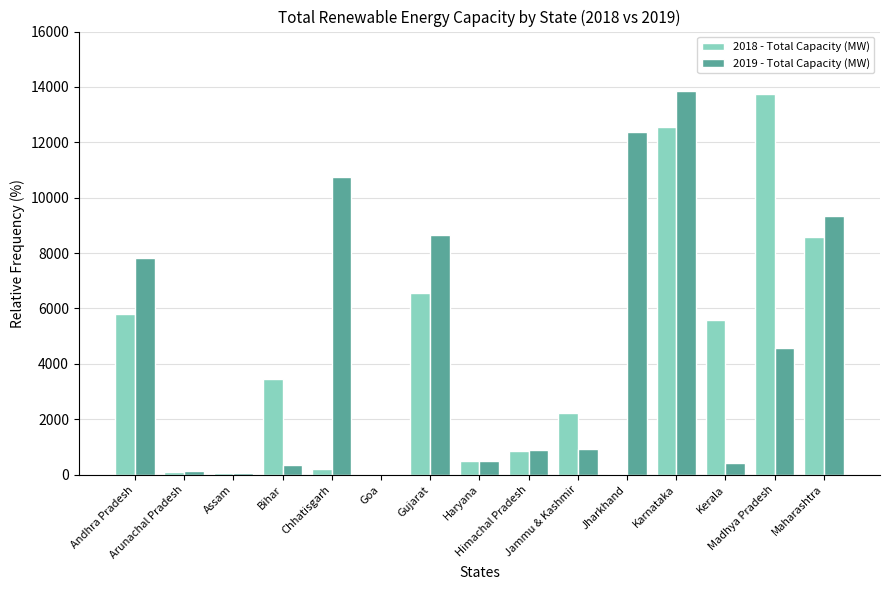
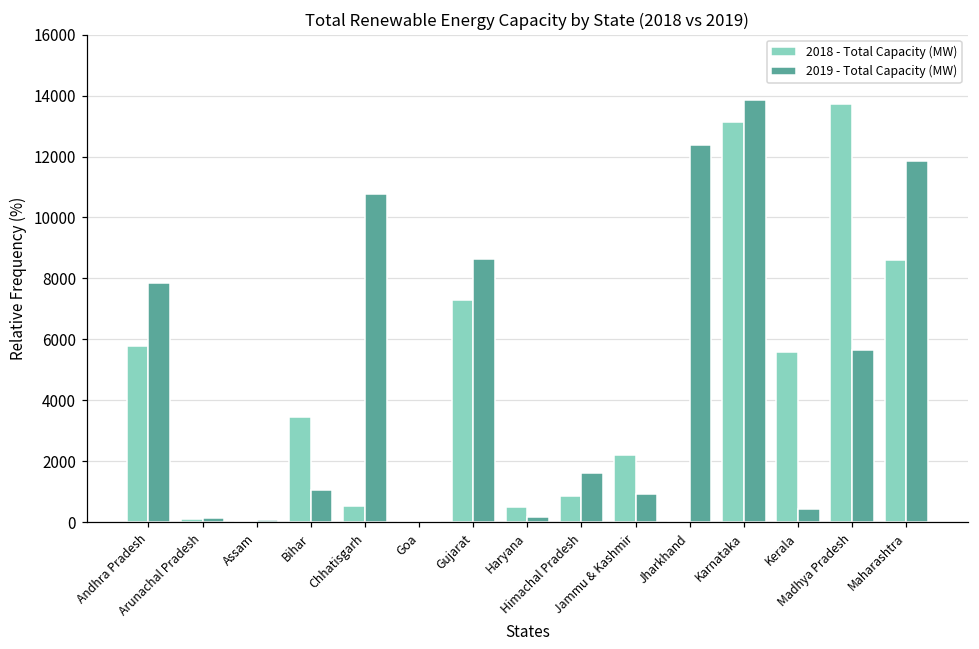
2019 - Total Capacity (MW), Bihar: 300 -> 1000
2018 - Total Capacity (MW), Chhatisgarh: 200 -> 500
2018 - Total Capacity (MW), Gujarat: 6600 -> 7300
2019 - Total Capacity (MW), Haryana: 500 -> 200
2019 - Total Capacity (MW), Himachal Pradesh: 900 -> 1600
2018 - Total Capacity (MW), Karnataka: 12600 -> 13100
2019 - Total Capacity (MW), Madhya Pradesh: 4600 -> 5600
2019 - Total Capacity (MW), Maharashtra: 9300 -> 11800
